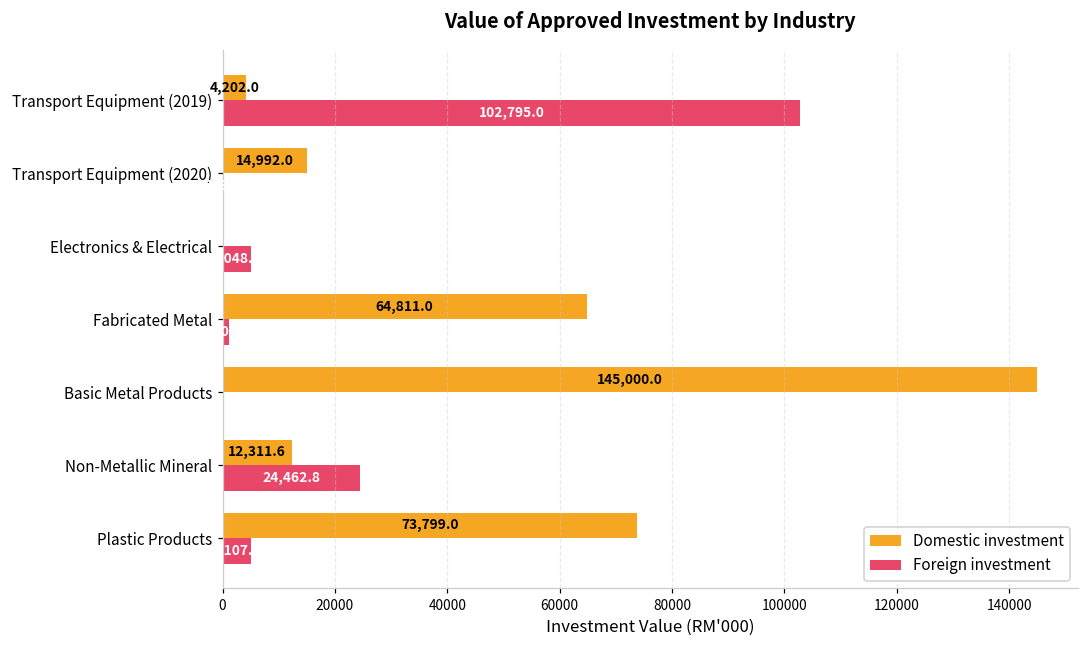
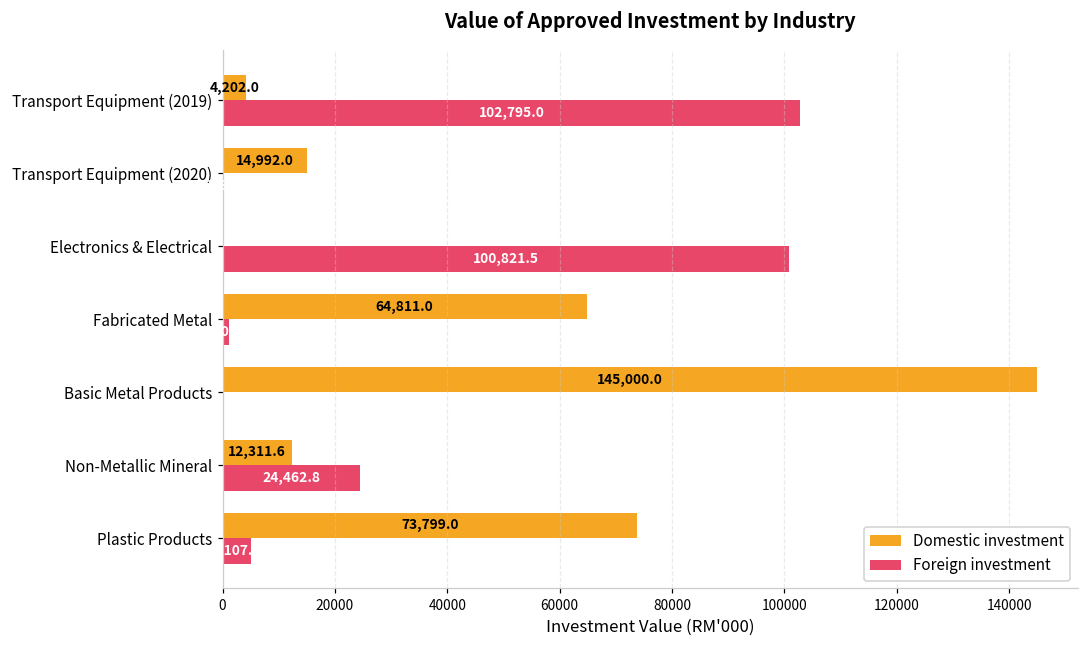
Foreign investment, Electronics & Electrical: 5,048.2 -> 100,821.5
